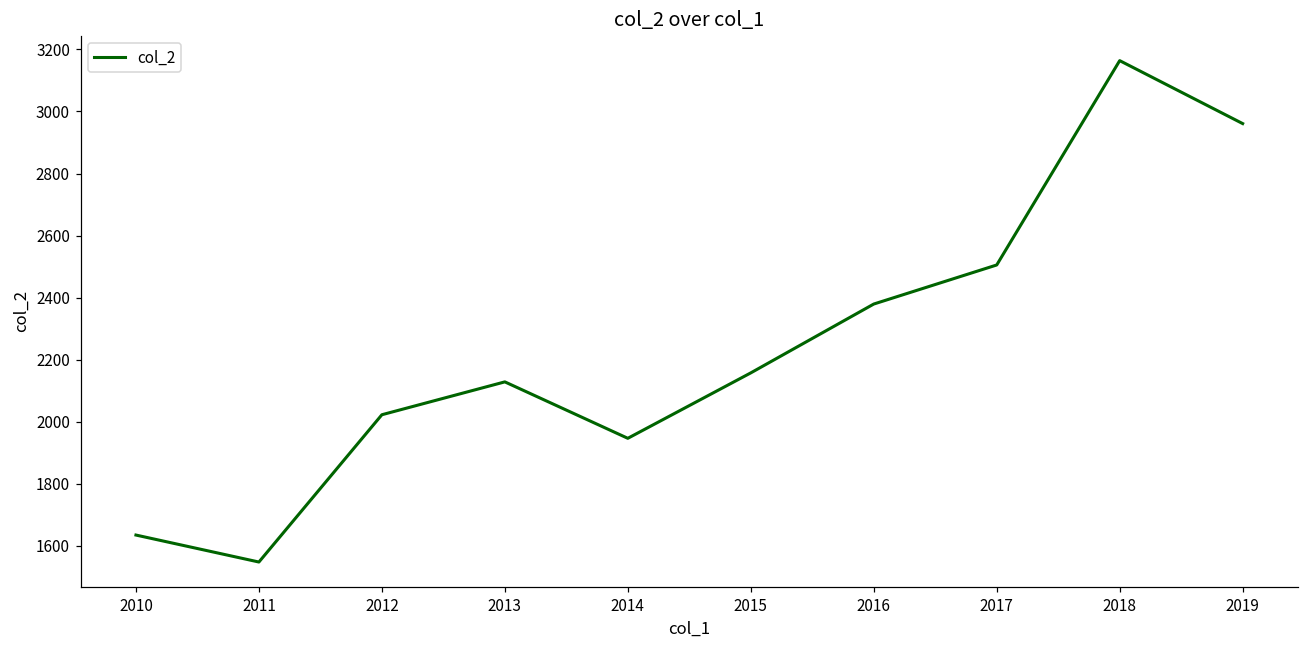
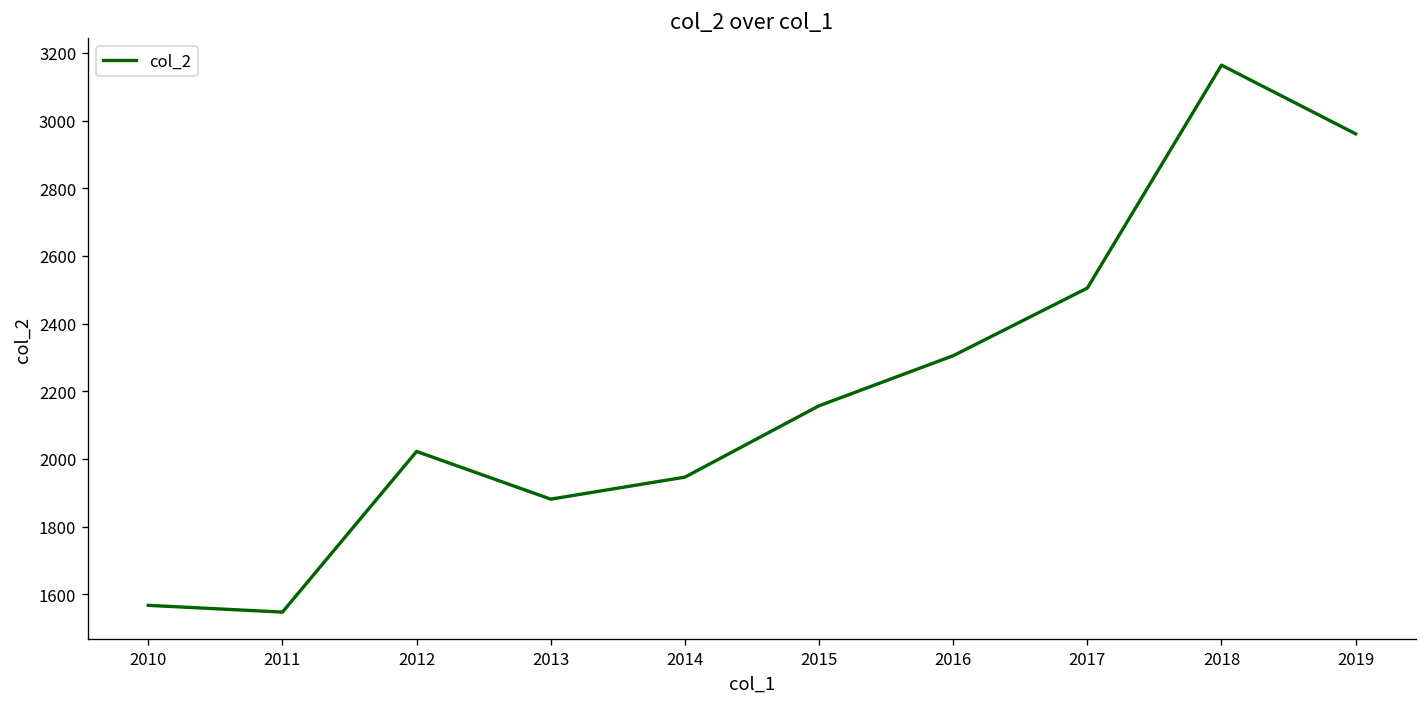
2010: 1630 -> 1570
2013: 2130 -> 1880
2016: 2380 -> 2310
